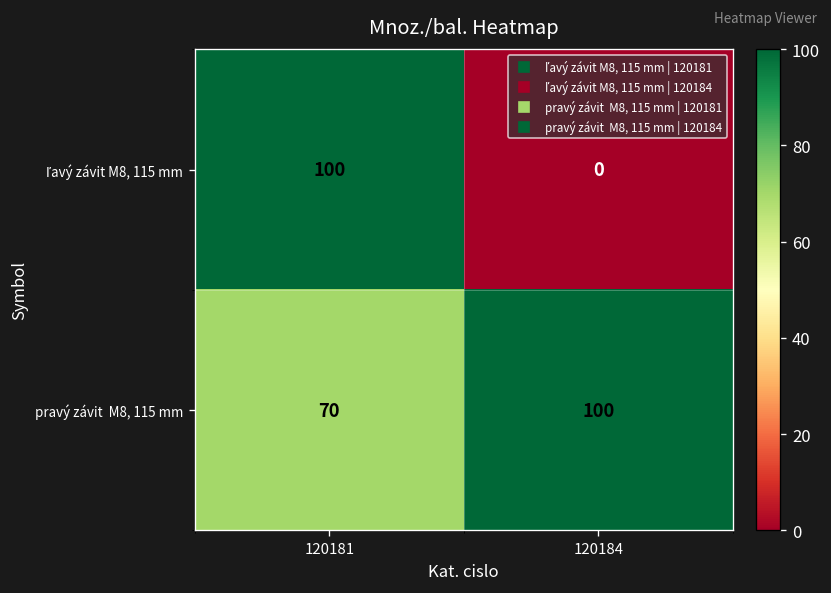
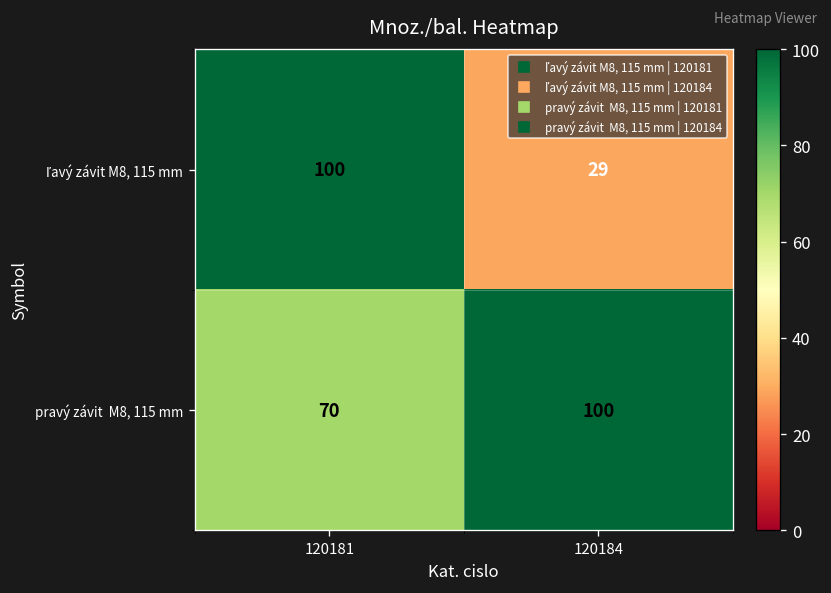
ľavý závit M8, 115 mm, 120184: 0 -> 29
